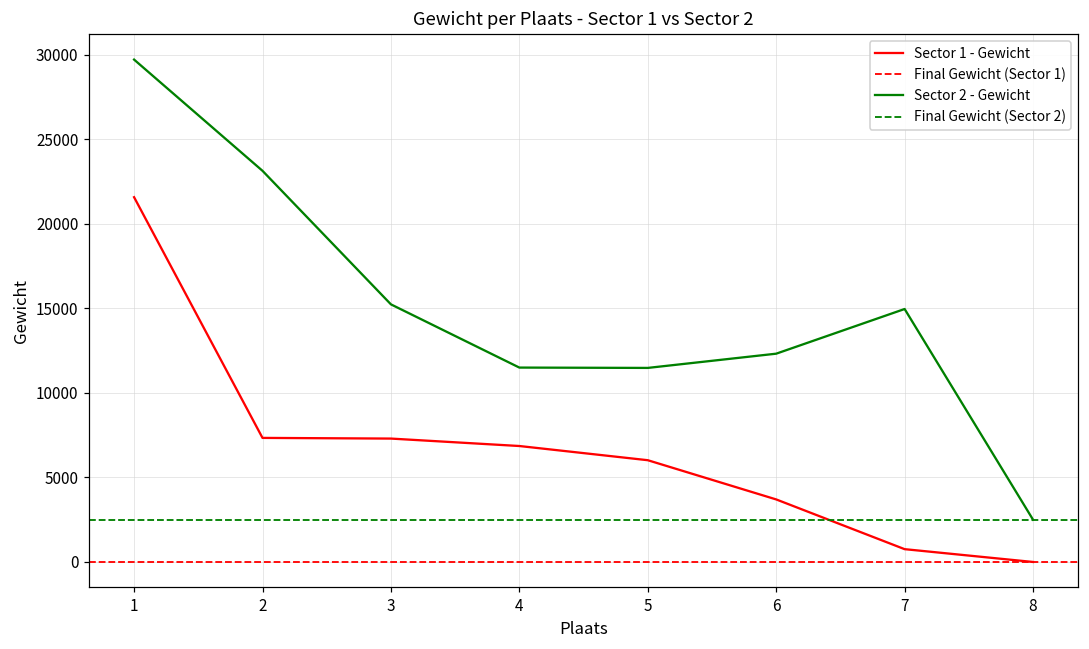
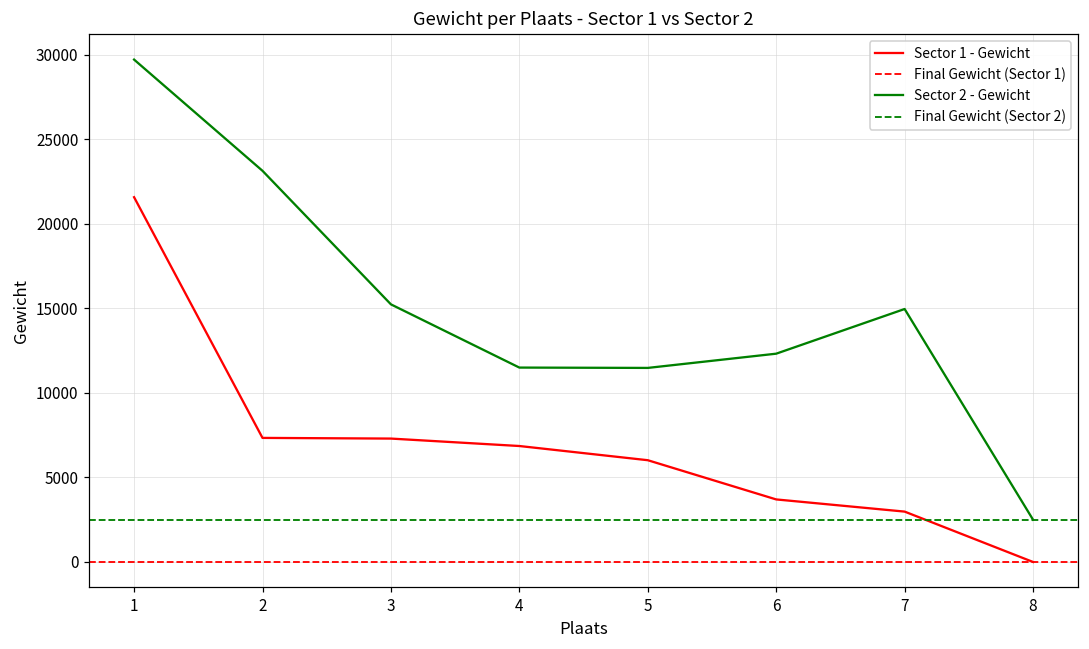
Sector 1 - Gewicht, 7: 800 -> 3000
